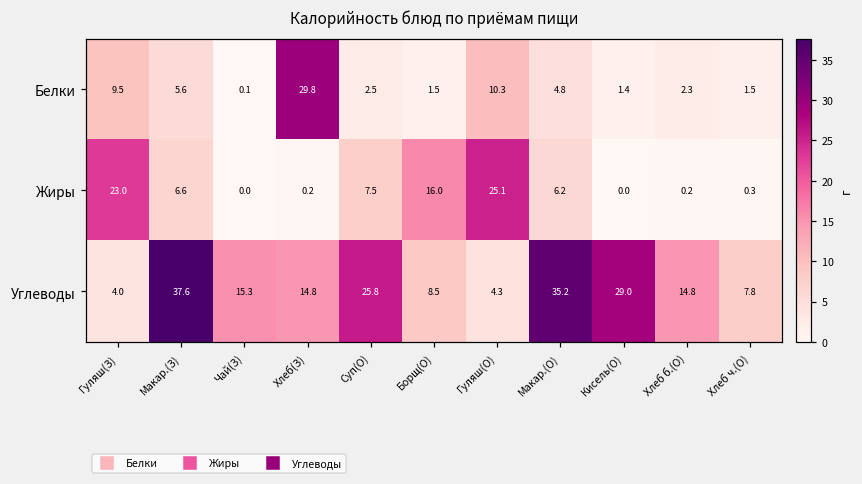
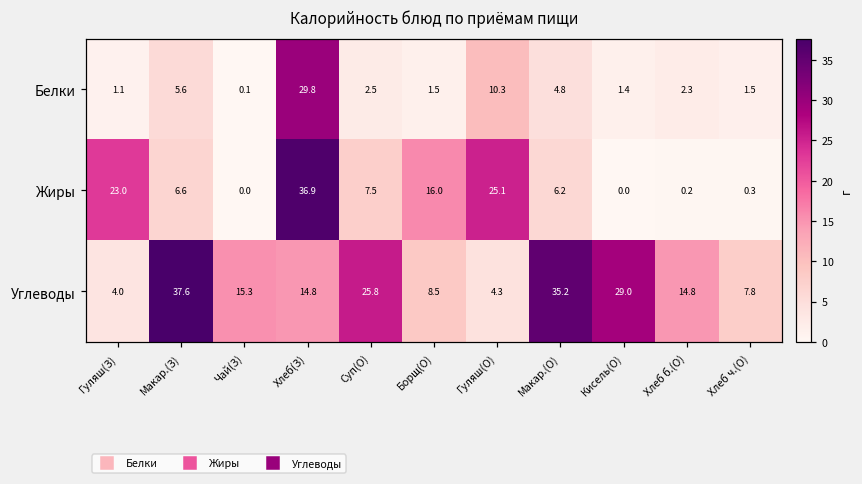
Белки, Гуляш(З): 9.5 -> 1.1
Жиры, Хлеб(З): 0.2 -> 36.9
